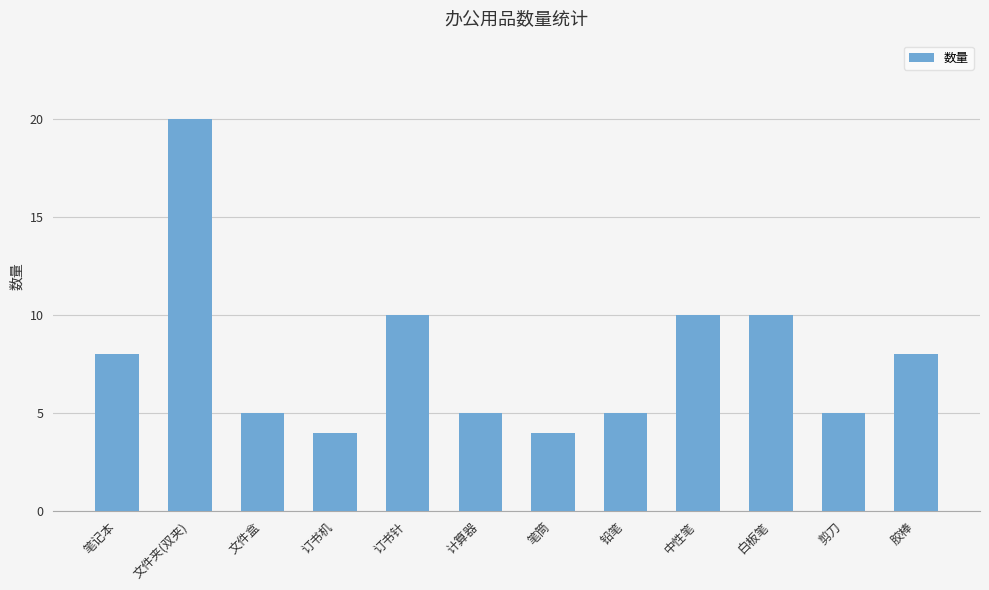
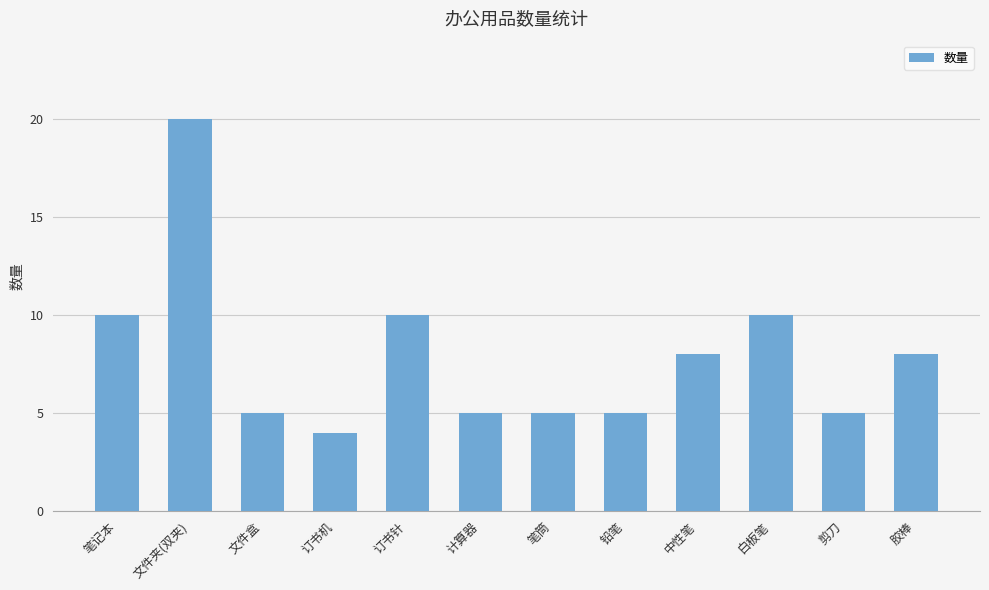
笔记本: 8 -> 10
笔筒: 4 -> 5
中性笔: 10 -> 8
